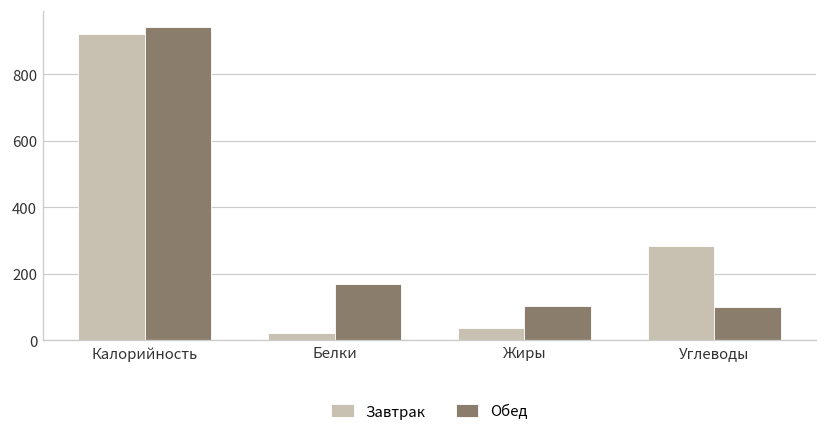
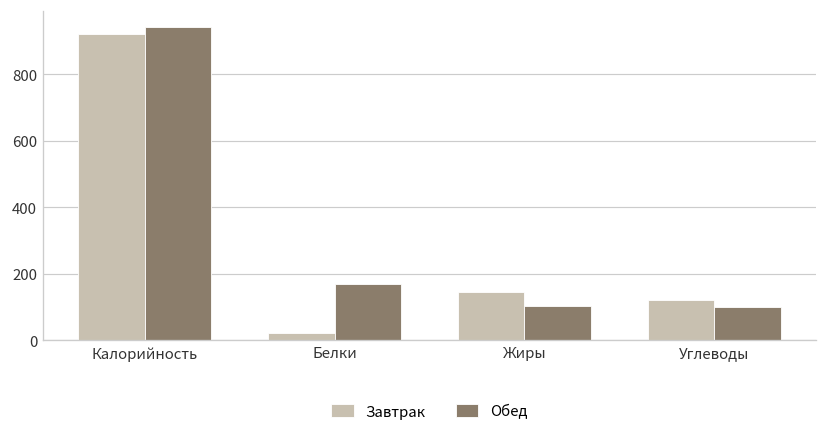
Завтрак, Жиры: 40 -> 150
Завтрак, Углеводы: 280 -> 120
